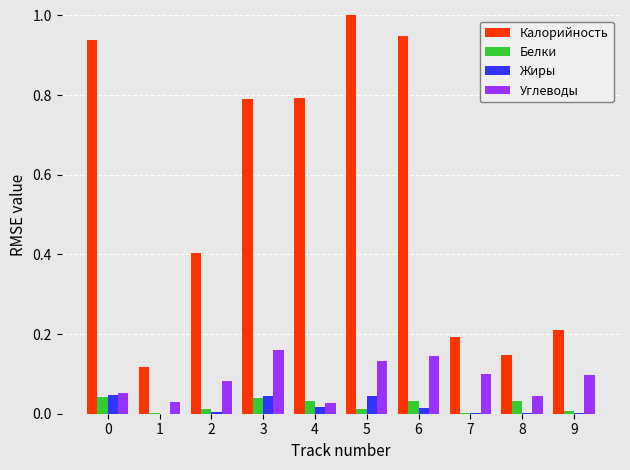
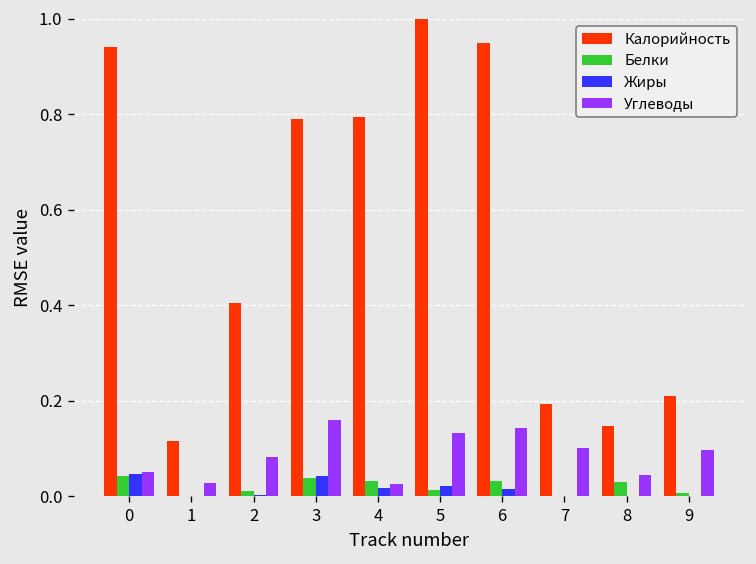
Жиры, 5: 0.04 -> 0.02
